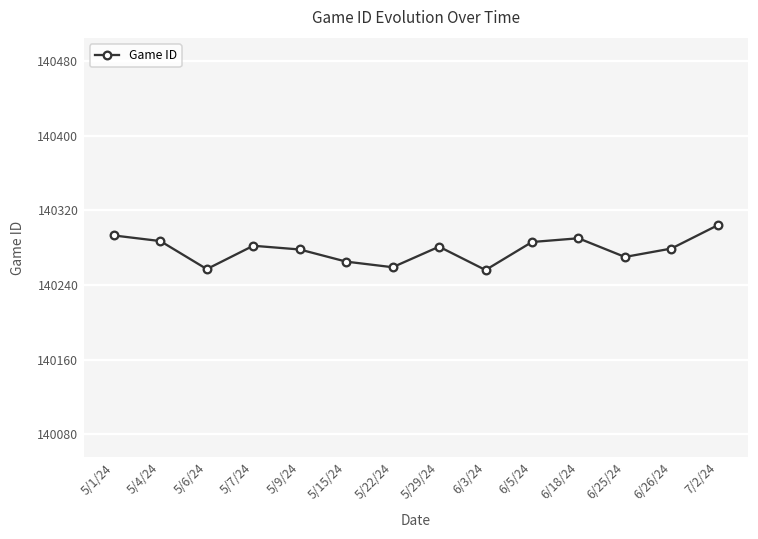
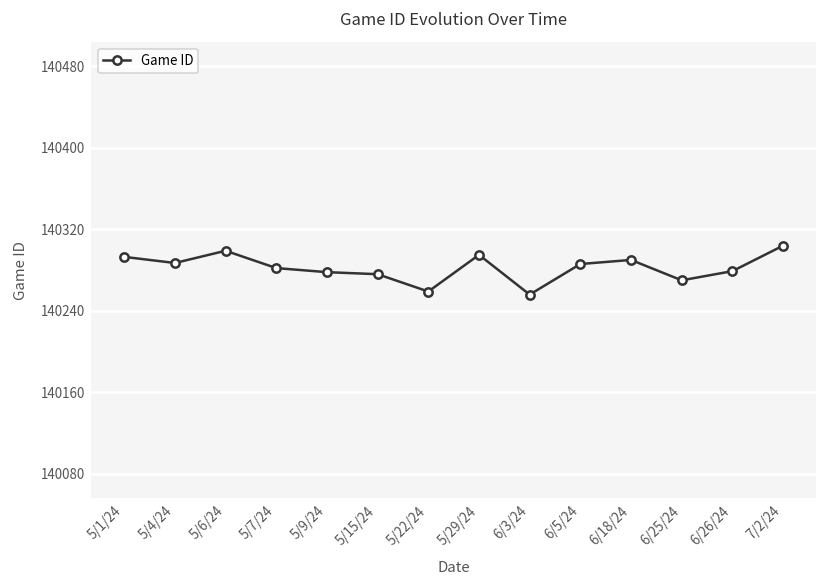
5/6/24: 140260 -> 140300
5/15/24: 140270 -> 140280
5/29/24: 140280 -> 140300
